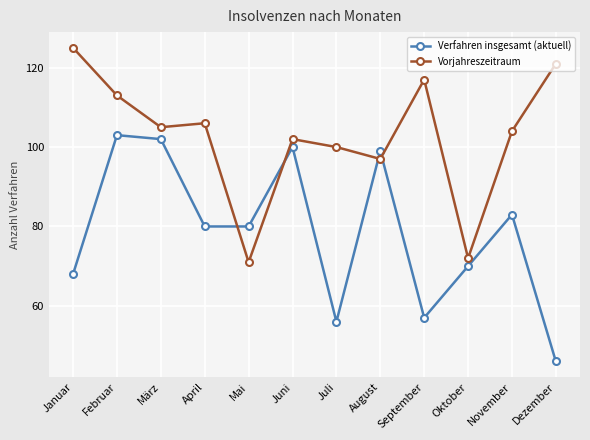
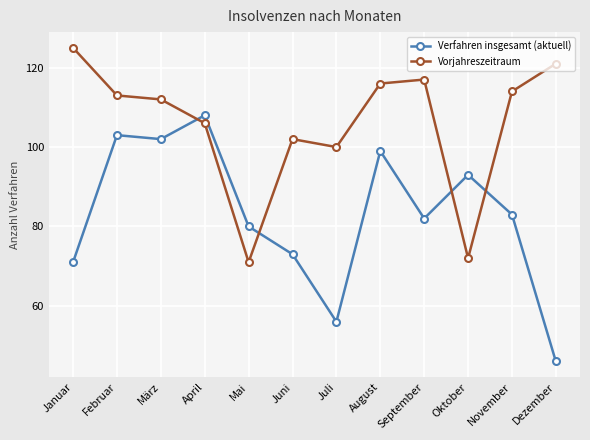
Verfahren insgesamt (aktuell), Januar: 68 -> 71
Vorjahreszeitraum, März: 105 -> 112
Verfahren insgesamt (aktuell), April: 80 -> 108
Verfahren insgesamt (aktuell), Juni: 100 -> 73
Vorjahreszeitraum, August: 97 -> 116
Verfahren insgesamt (aktuell), September: 57 -> 82
Verfahren insgesamt (aktuell), Oktober: 70 -> 93
Vorjahreszeitraum, November: 104 -> 114
